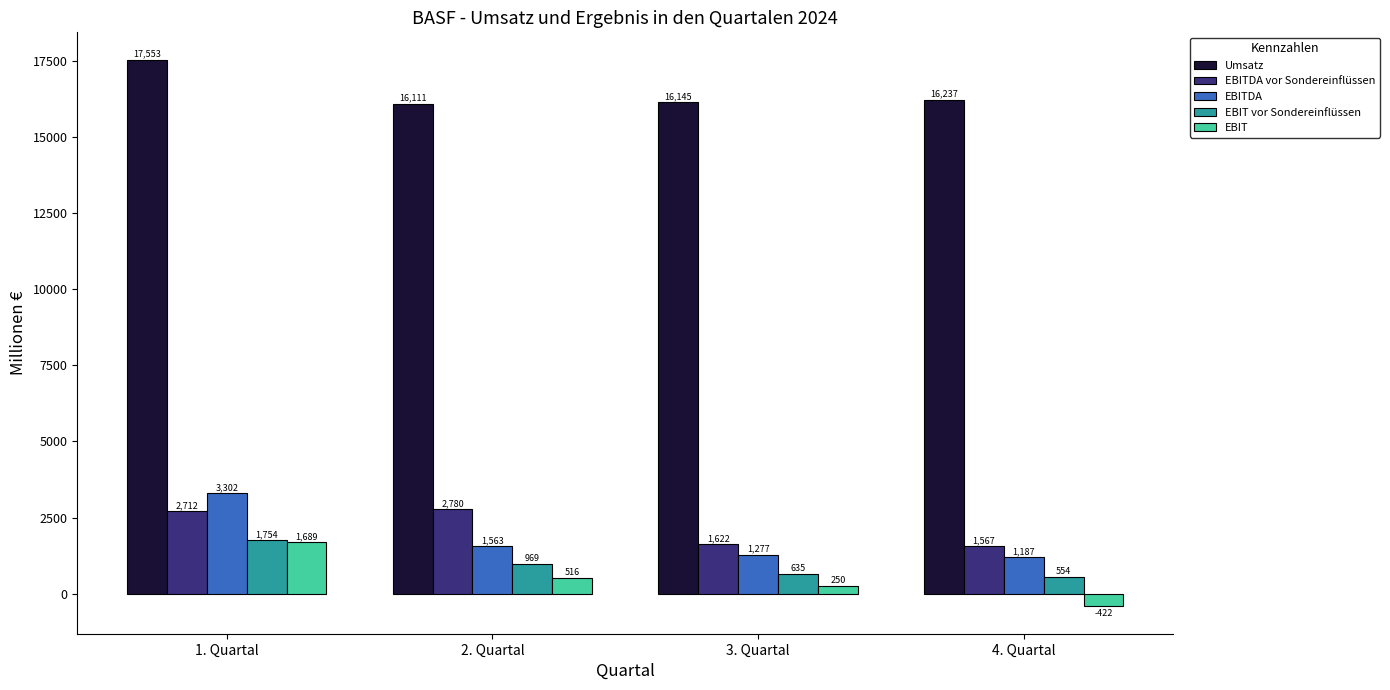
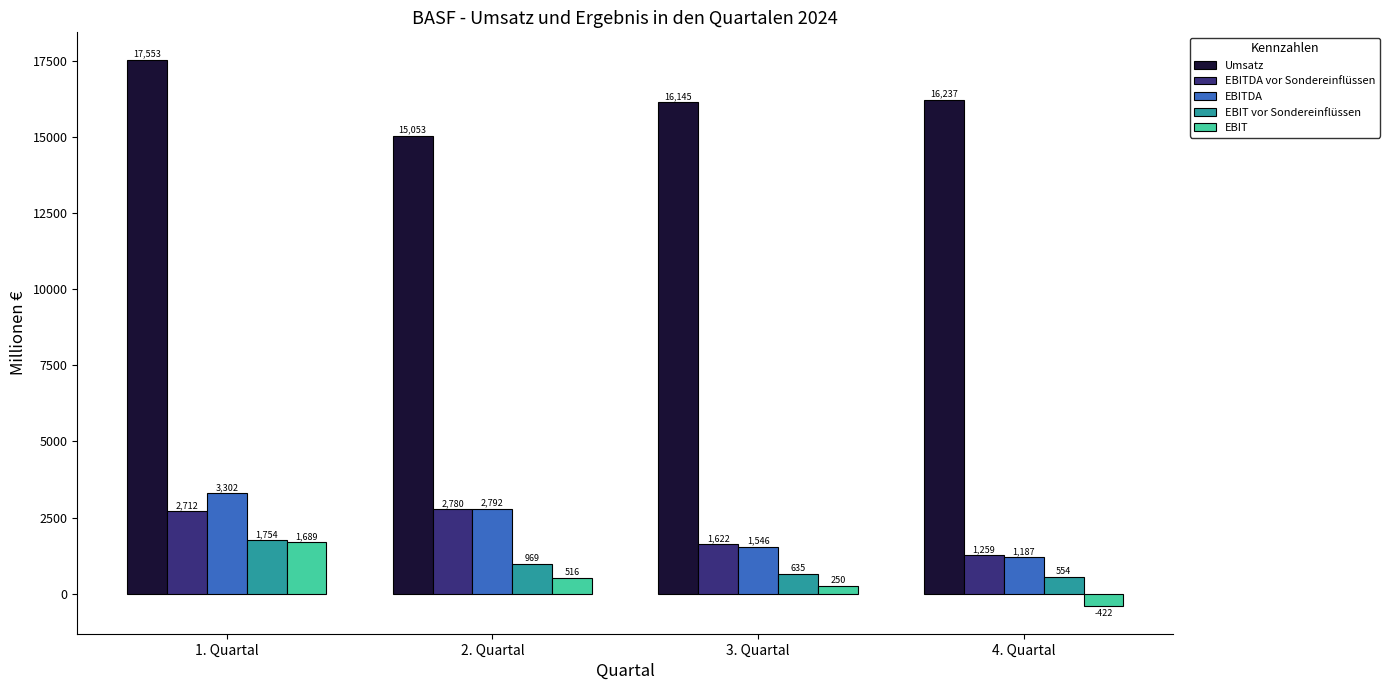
Umsatz, 2. Quartal: 16,111 -> 15,053
EBITDA, 2. Quartal: 1,563 -> 2,792
EBITDA, 3. Quartal: 1,277 -> 1,546
EBITDA vor Sondereinflüssen, 4. Quartal: 1,567 -> 1,259
